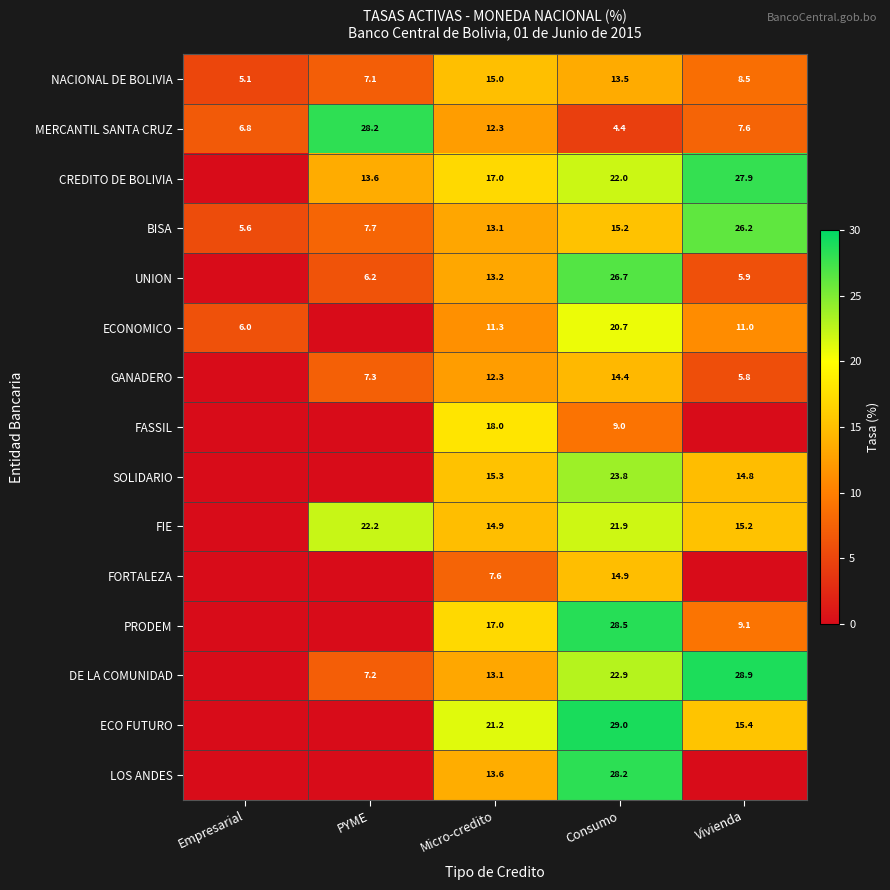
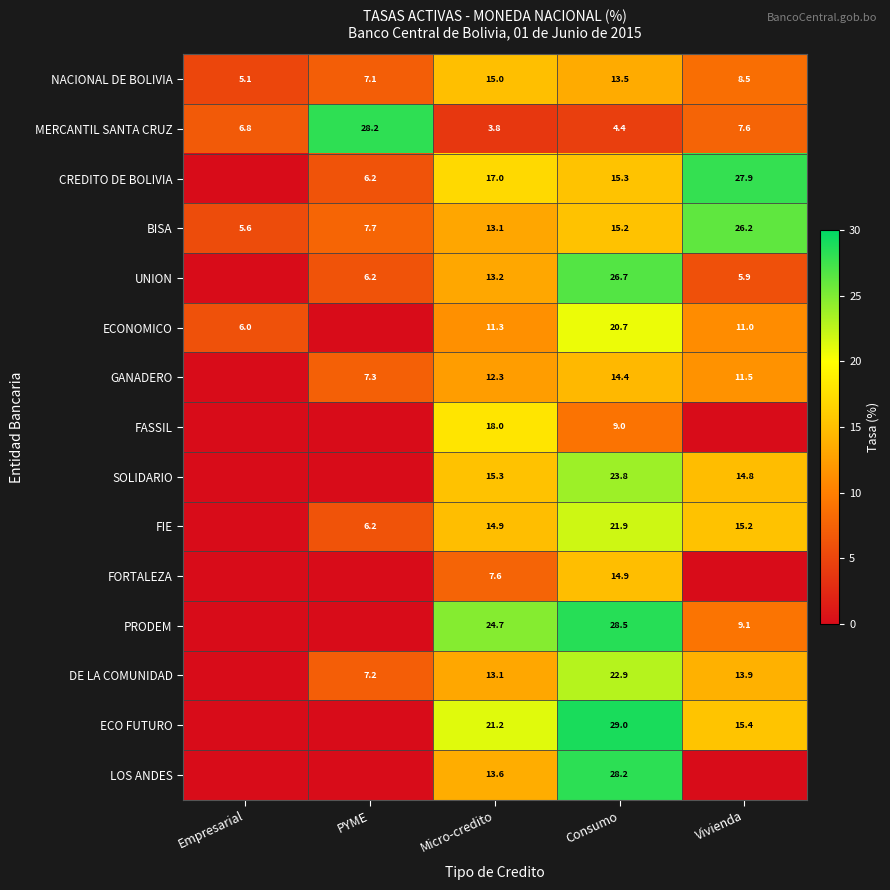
MERCANTIL SANTA CRUZ, Micro-credito: 12.3 -> 3.8
CREDITO DE BOLIVIA, PYME: 13.6 -> 6.2
CREDITO DE BOLIVIA, Consumo: 22.0 -> 15.3
GANADERO, Vivienda: 5.8 -> 11.5
FIE, PYME: 22.2 -> 6.2
PRODEM, Micro-credito: 17.0 -> 24.7
DE LA COMUNIDAD, Vivienda: 28.9 -> 13.9
